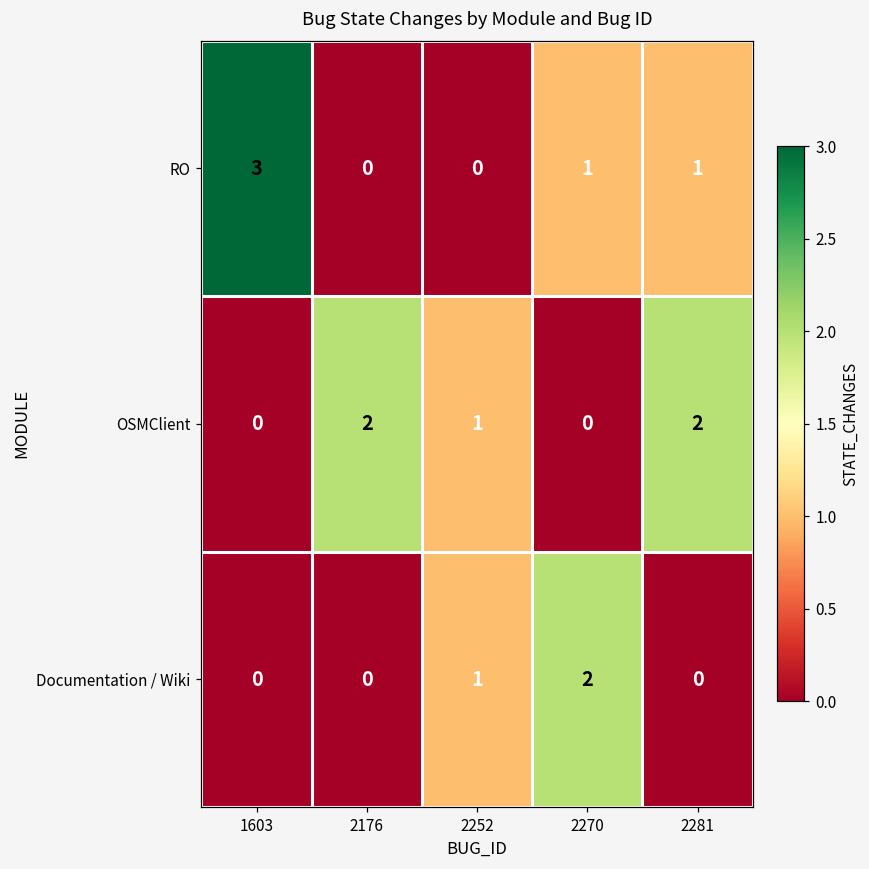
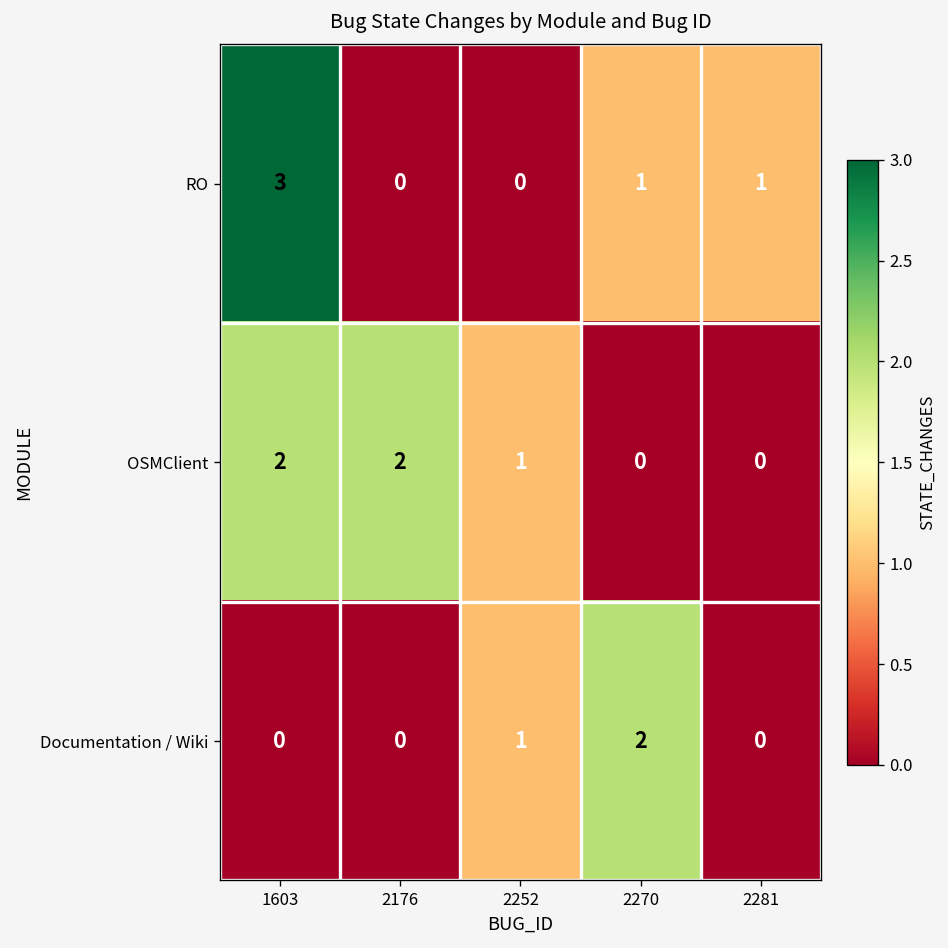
OSMClient, 1603: 0 -> 2
OSMClient, 2281: 2 -> 0
